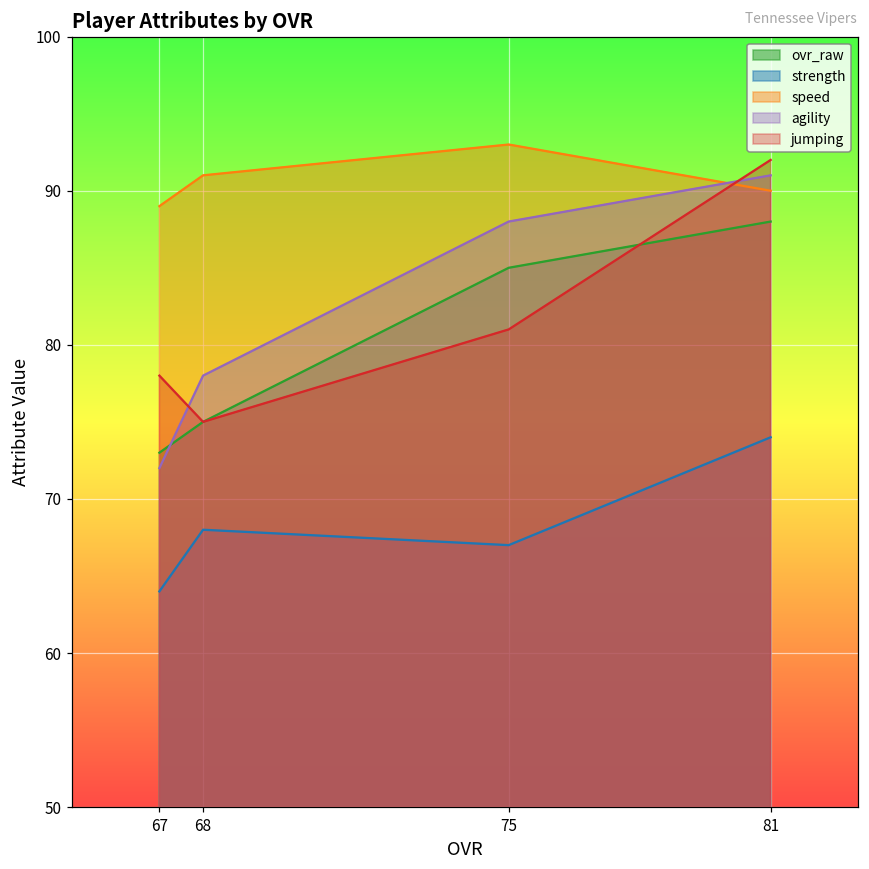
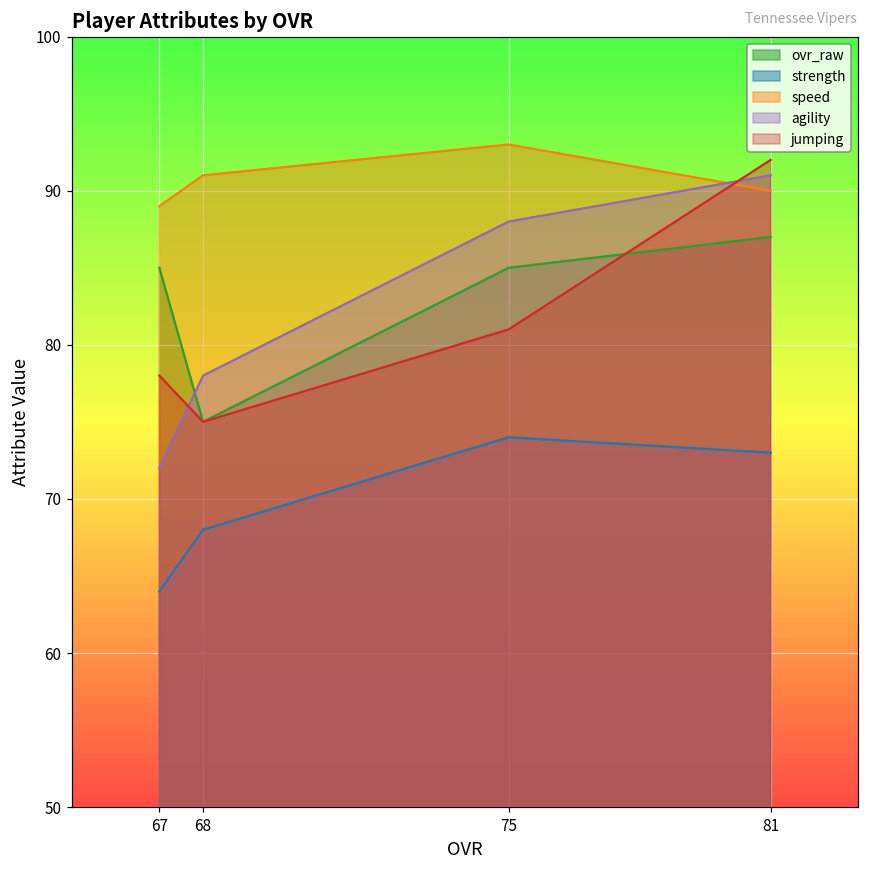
ovr_raw, 67: 73 -> 85
strength, 75: 67 -> 74
ovr_raw, 81: 88 -> 87
strength, 81: 74 -> 73
